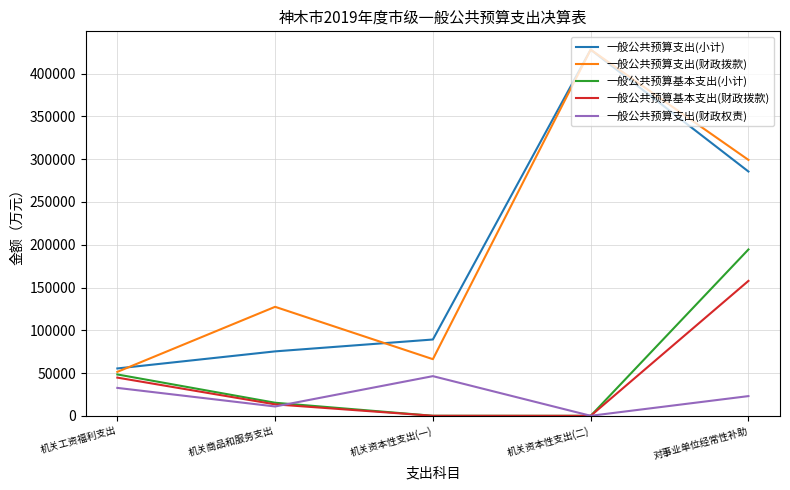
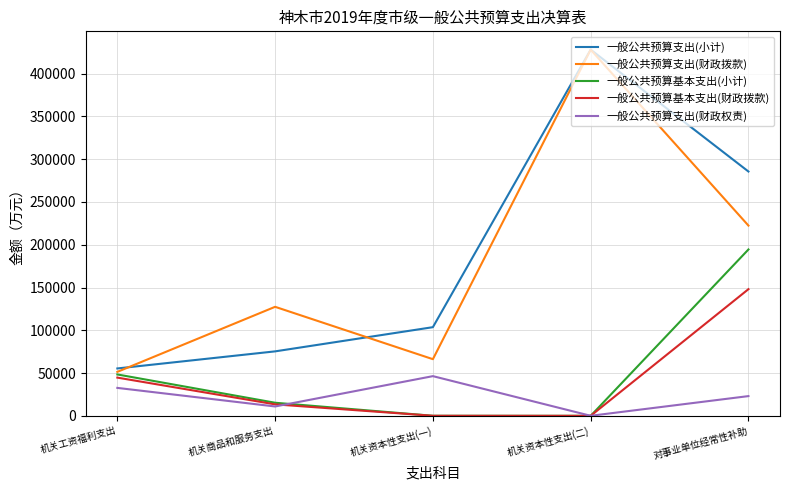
一般公共预算支出(小计), 机关资本性支出(一): 90000 -> 100000
一般公共预算支出(财政拨款), 对事业单位经常性补助: 300000 -> 220000
一般公共预算基本支出(财政拨款), 对事业单位经常性补助: 160000 -> 150000
